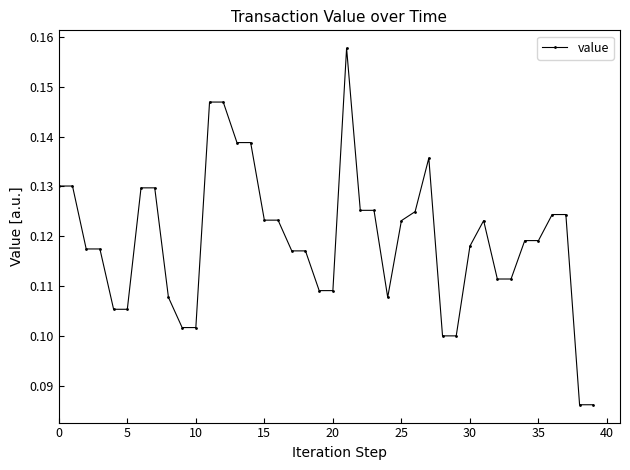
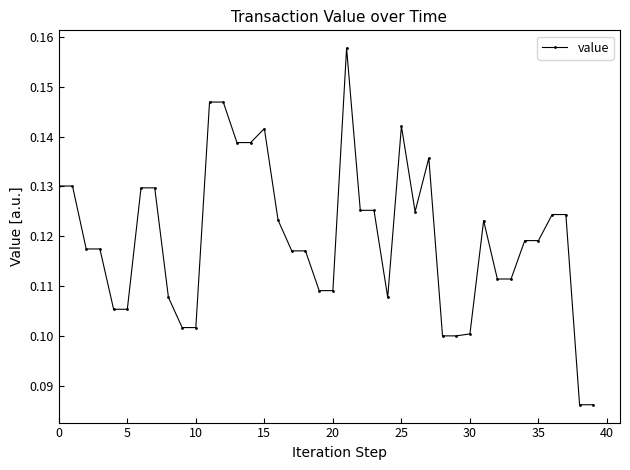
15: 0.123 -> 0.142
25: 0.123 -> 0.142
30: 0.118 -> 0.100
